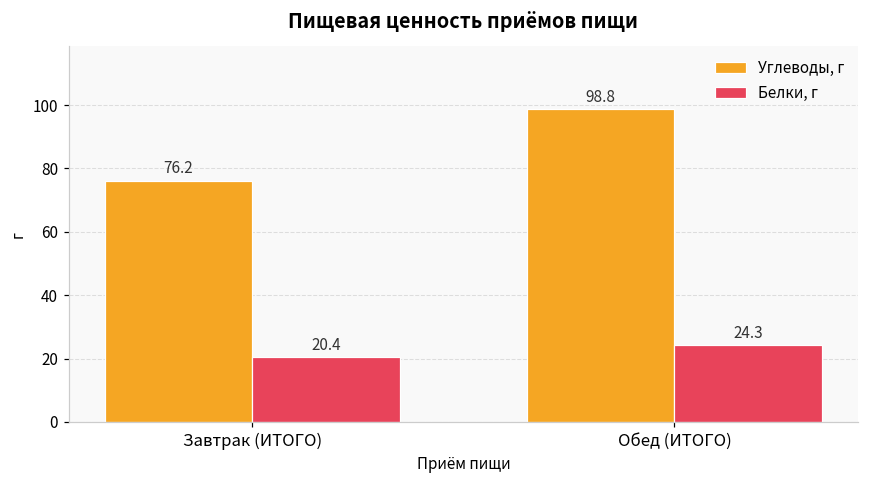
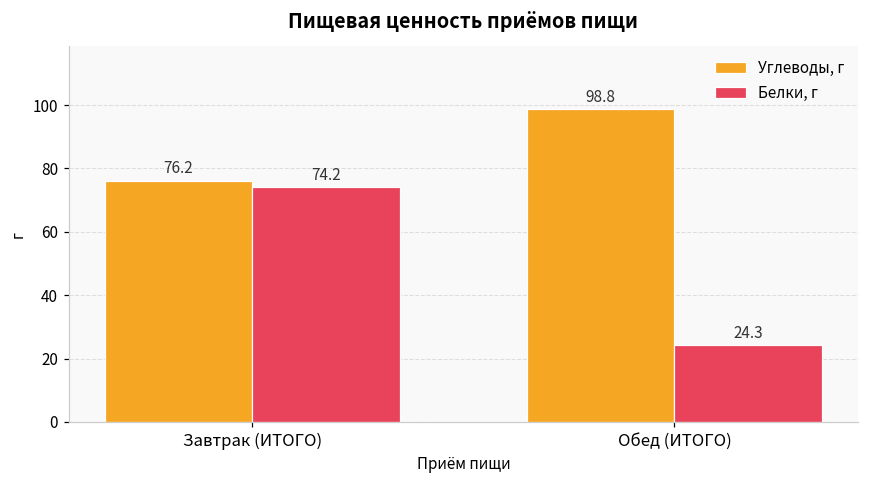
Белки, г, Завтрак (ИТОГО): 20.4 -> 74.2
